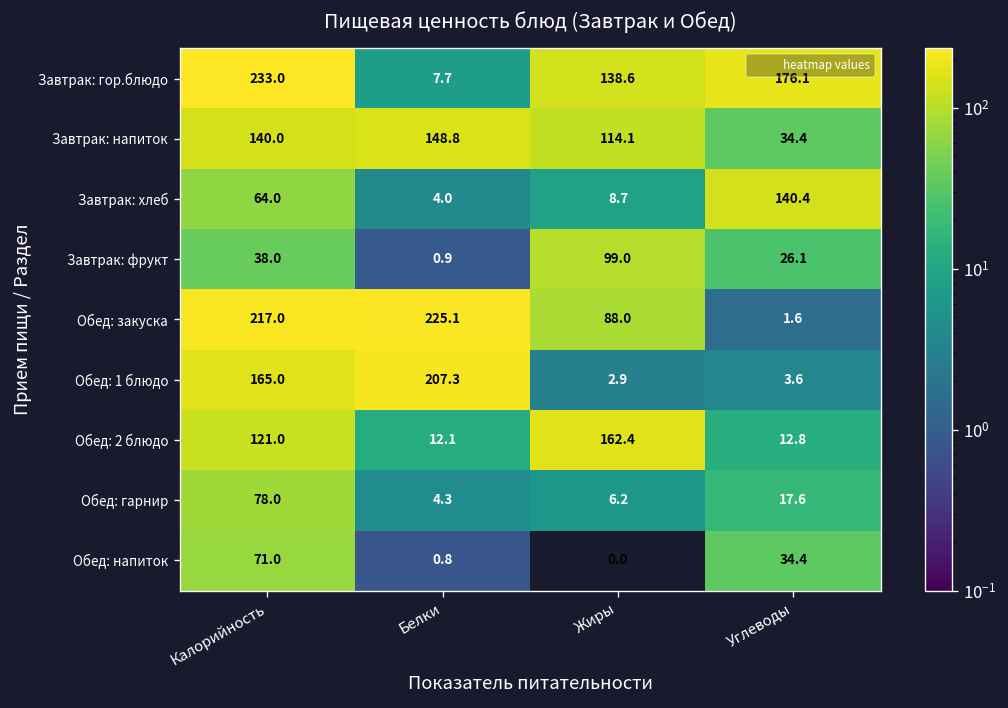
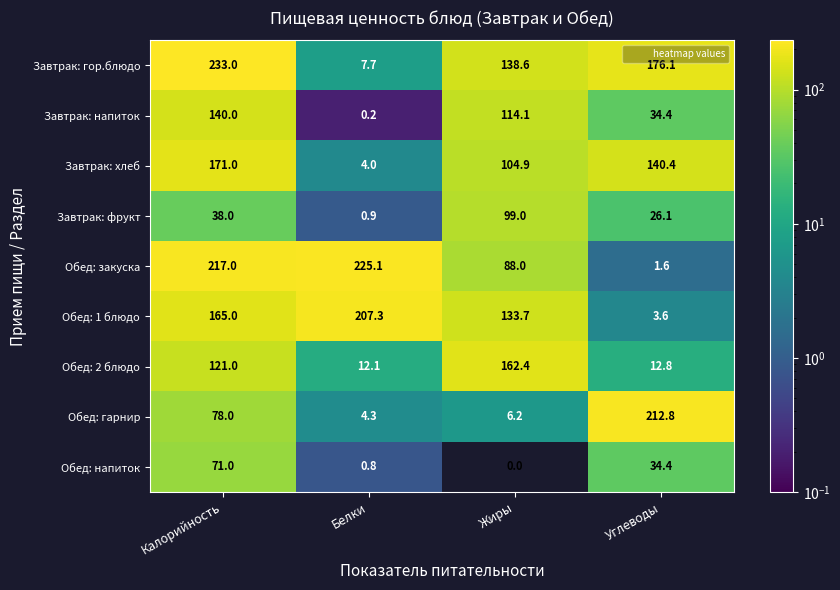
Завтрак: напиток, Белки: 148.8 -> 0.2
Завтрак: хлеб, Калорийность: 64.0 -> 171.0
Завтрак: хлеб, Жиры: 8.7 -> 104.9
Обед: 1 блюдо, Жиры: 2.9 -> 133.7
Обед: гарнир, Углеводы: 17.6 -> 212.8
